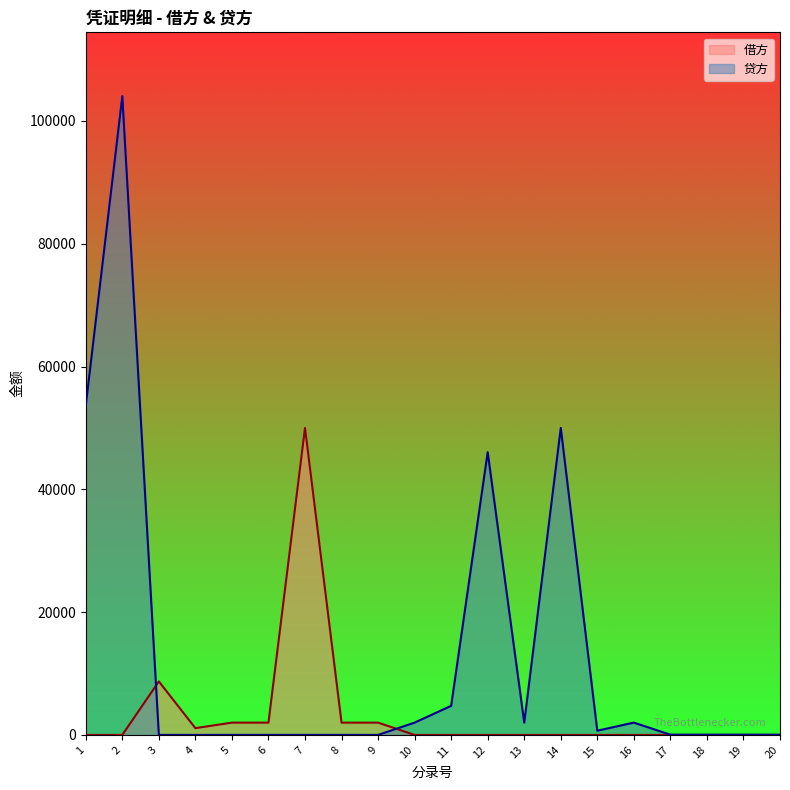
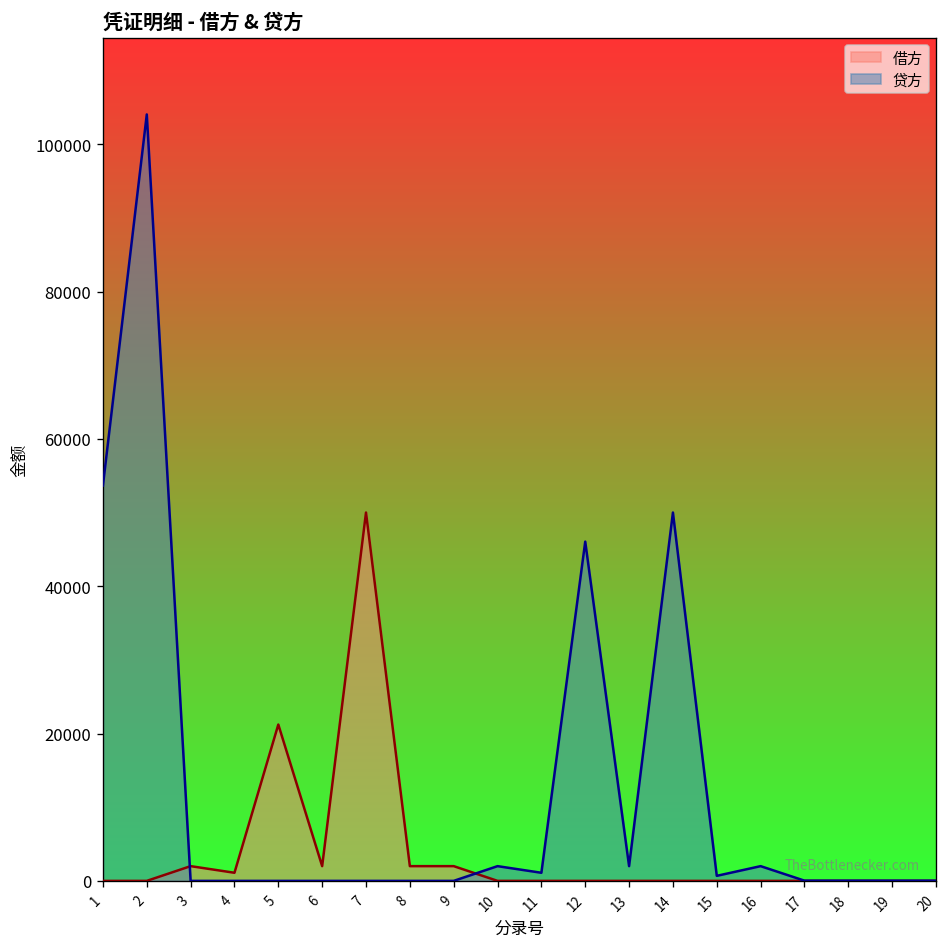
借方, 3: 9000 -> 2000
借方, 5: 2000 -> 21000
贷方, 11: 5000 -> 1000
